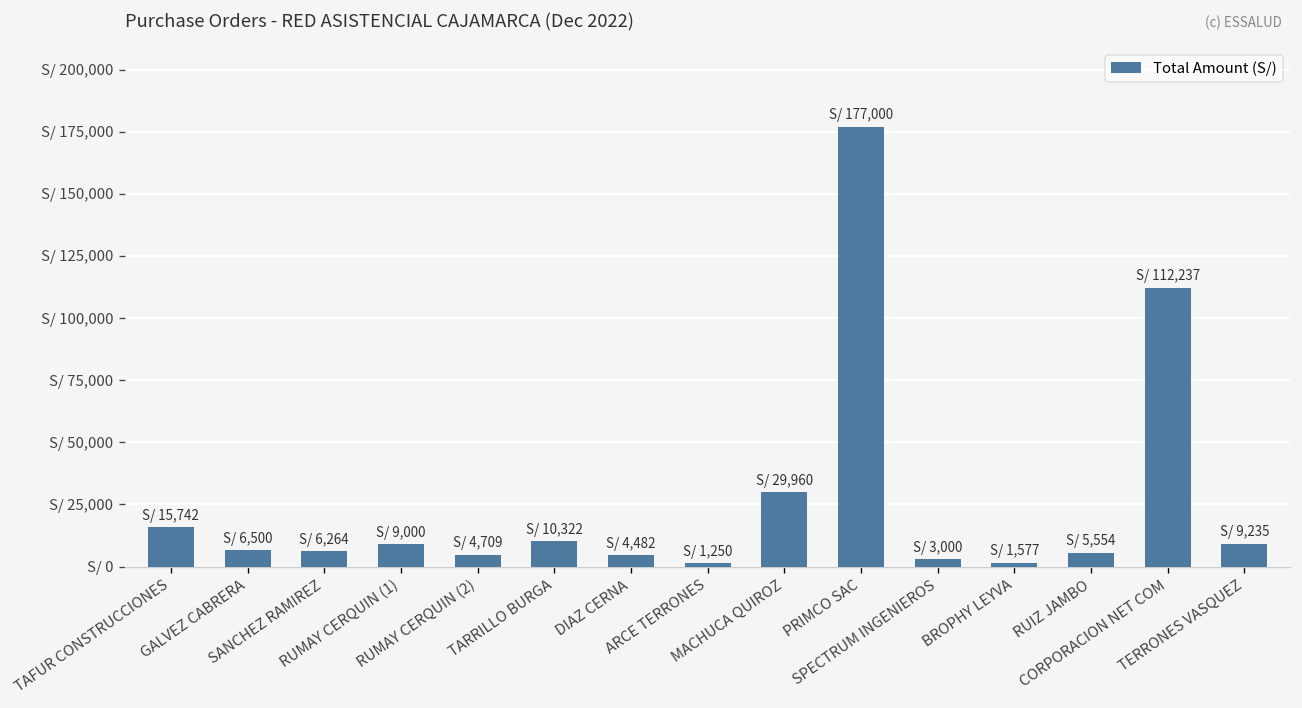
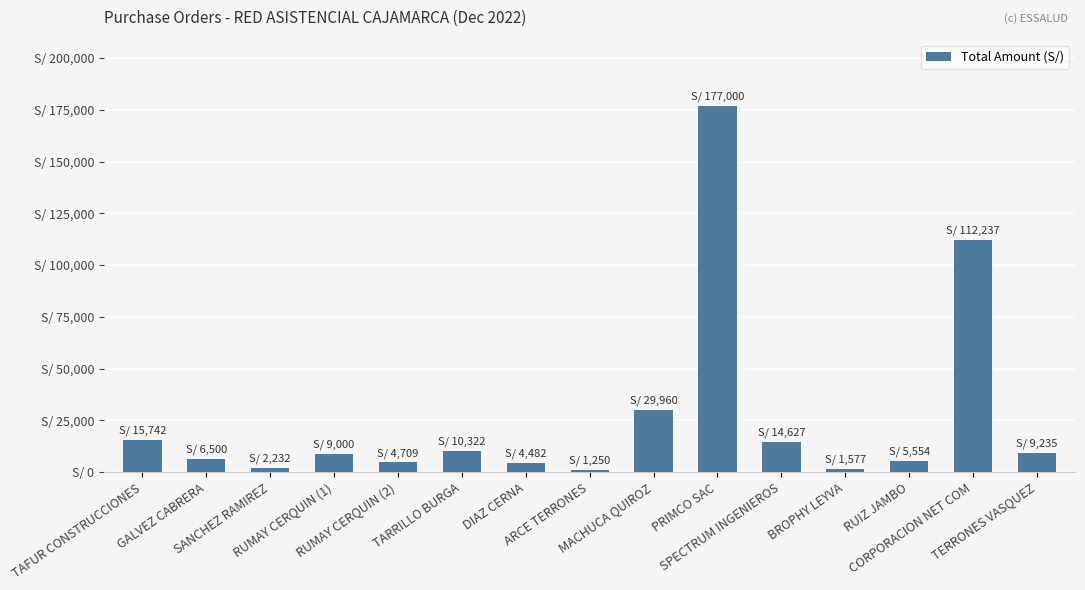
SANCHEZ RAMIREZ: 6,264 -> 2,232
SPECTRUM INGENIEROS: 3,000 -> 14,627
